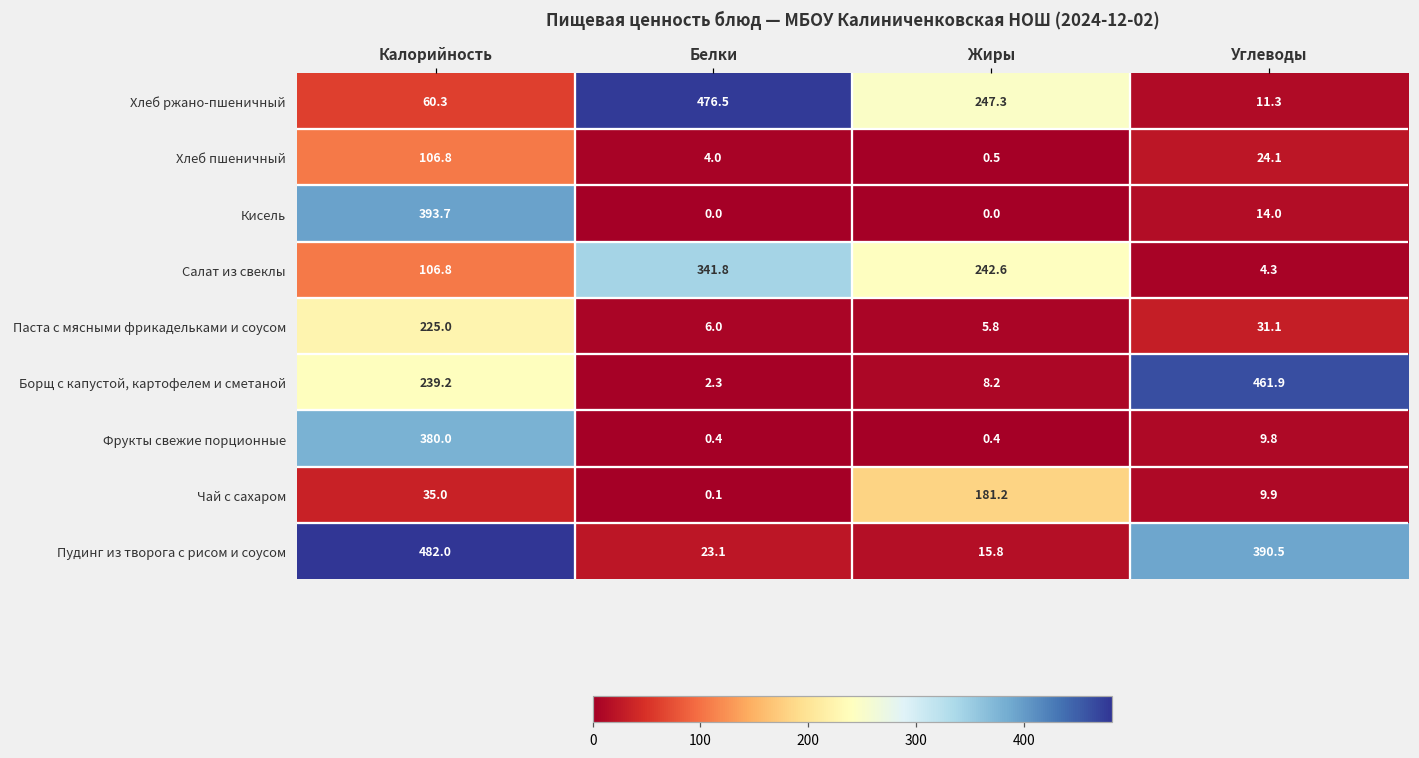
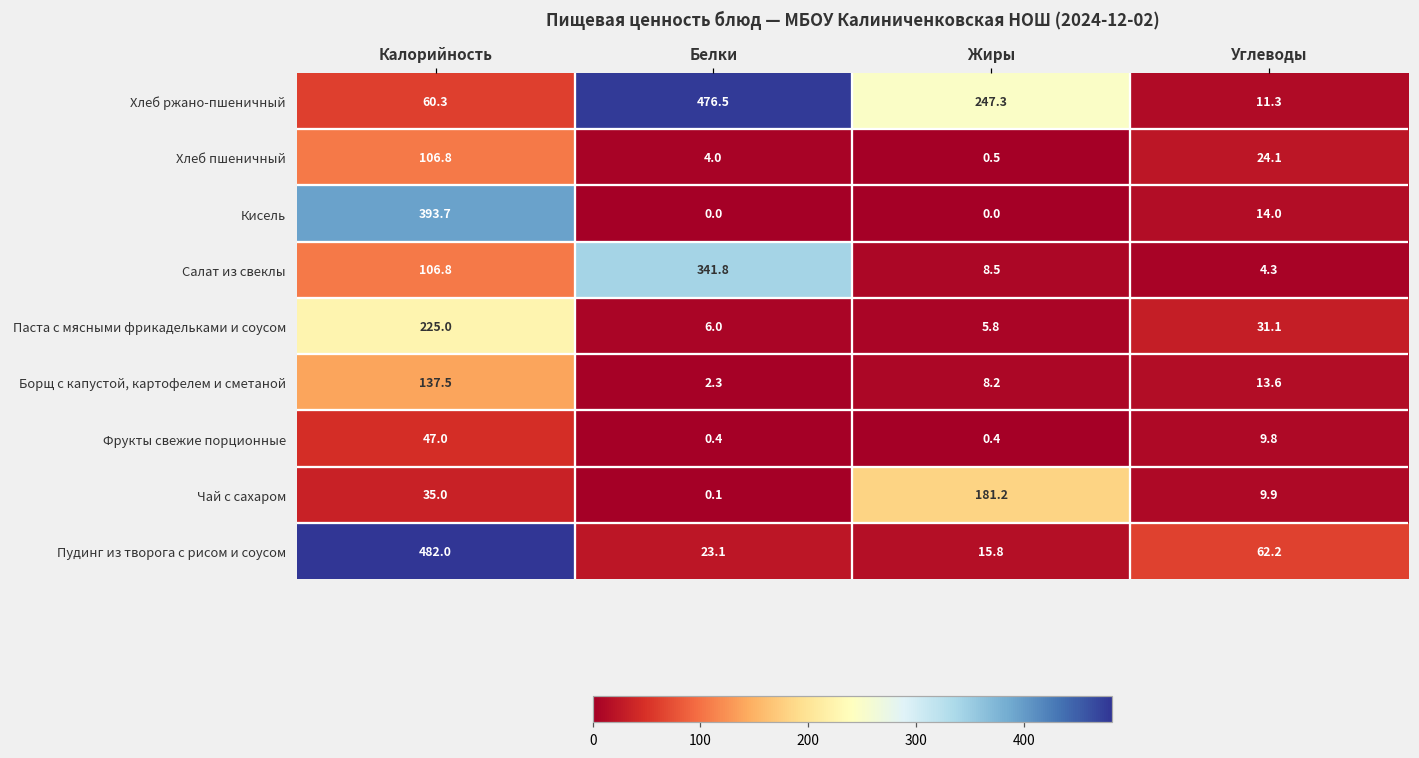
Салат из свеклы, Жиры: 242.6 -> 8.5
Борщ с капустой, картофелем и сметаной, Калорийность: 239.2 -> 137.5
Борщ с капустой, картофелем и сметаной, Углеводы: 461.9 -> 13.6
Фрукты свежие порционные, Калорийность: 380.0 -> 47.0
Пудинг из творога с рисом и соусом, Углеводы: 390.5 -> 62.2
